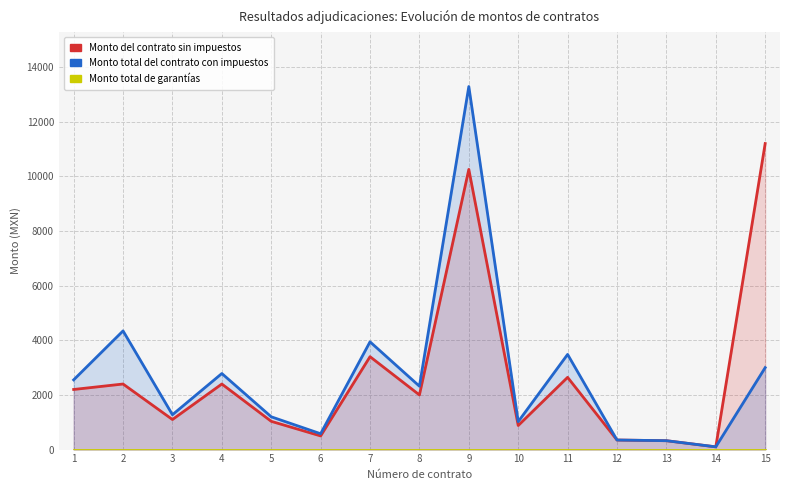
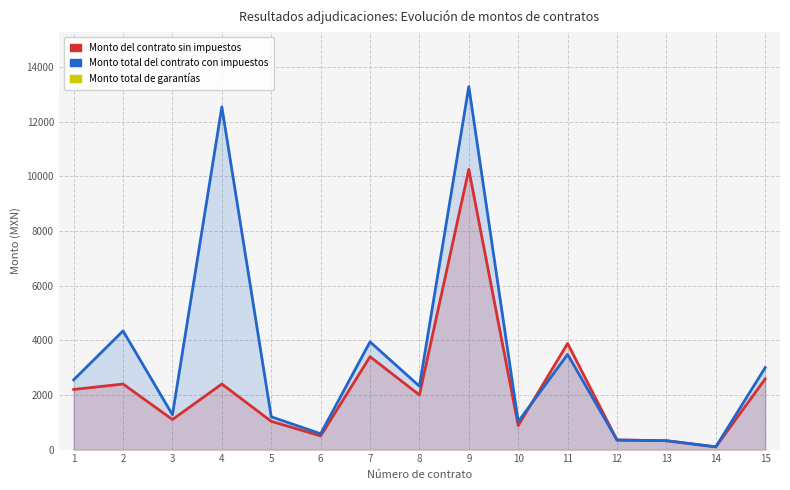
Monto total del contrato con impuestos, 4: 2800 -> 12500
Monto del contrato sin impuestos, 11: 2600 -> 3900
Monto del contrato sin impuestos, 15: 11200 -> 2600
